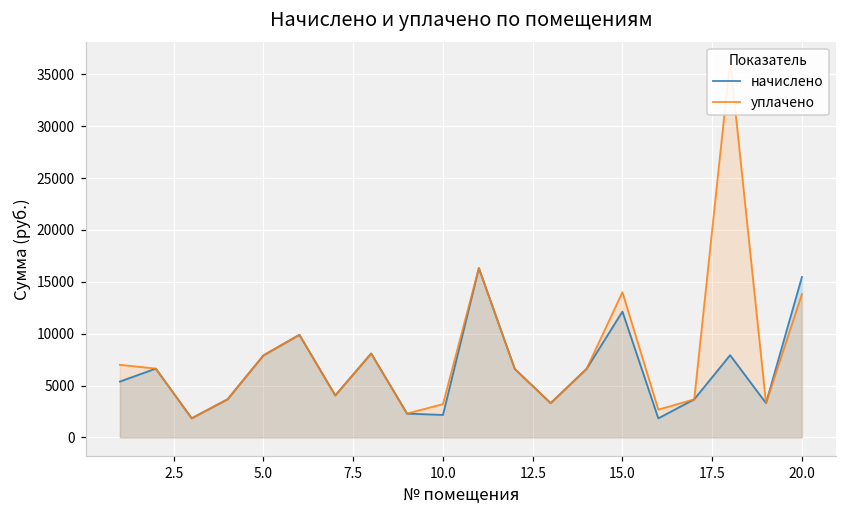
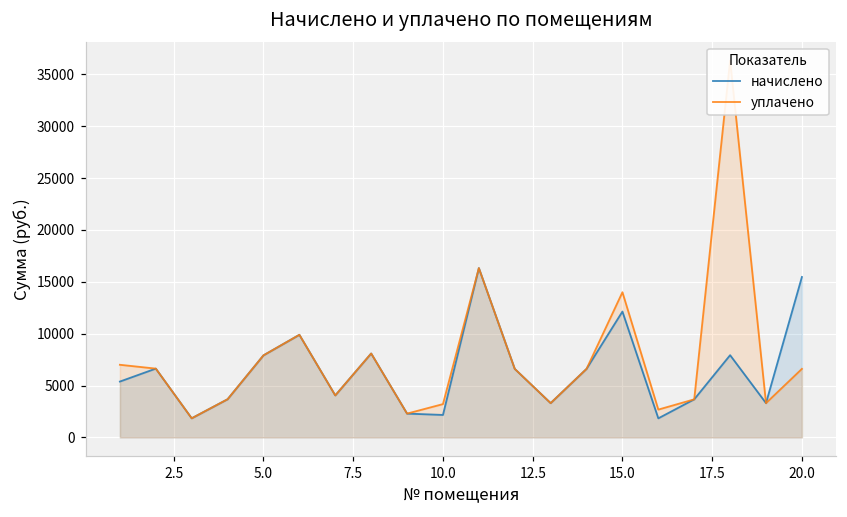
уплачено, 20.0: 14000 -> 7000
